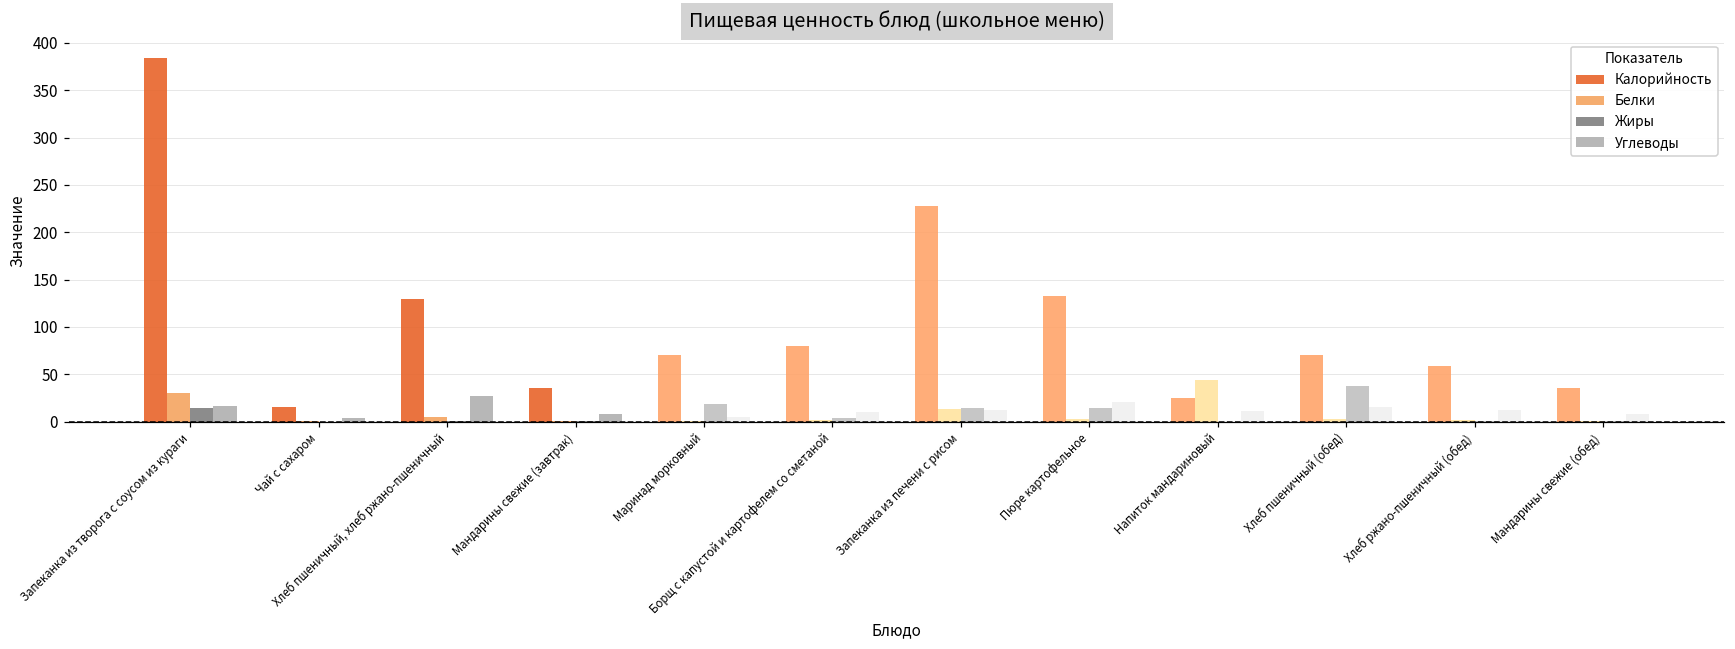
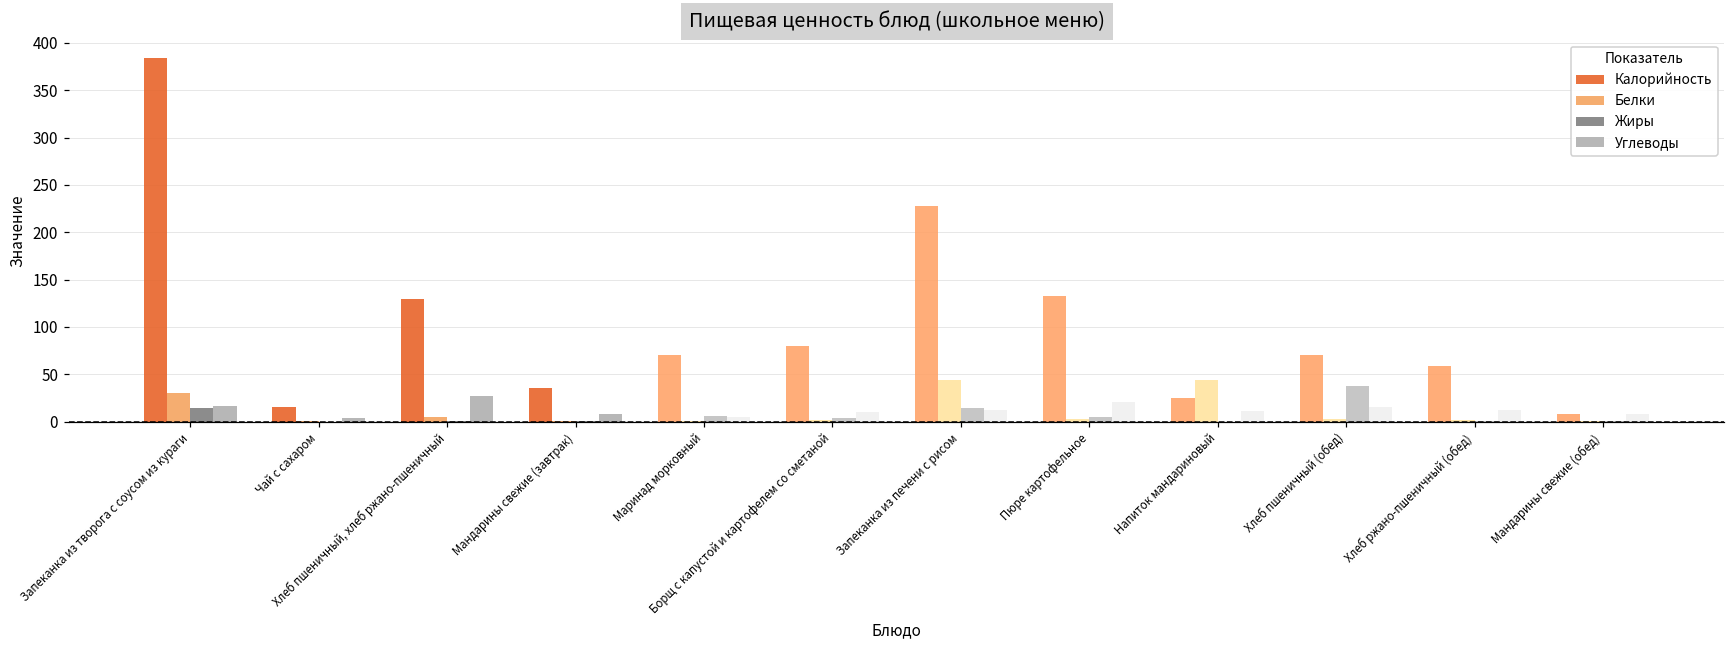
Жиры, Маринад морковный: 20 -> 10
Белки, Запеканка из печени с рисом: 10 -> 40
Жиры, Пюре картофельное: 10 -> 0
Калорийность, Мандарины свежие (обед): 40 -> 10
